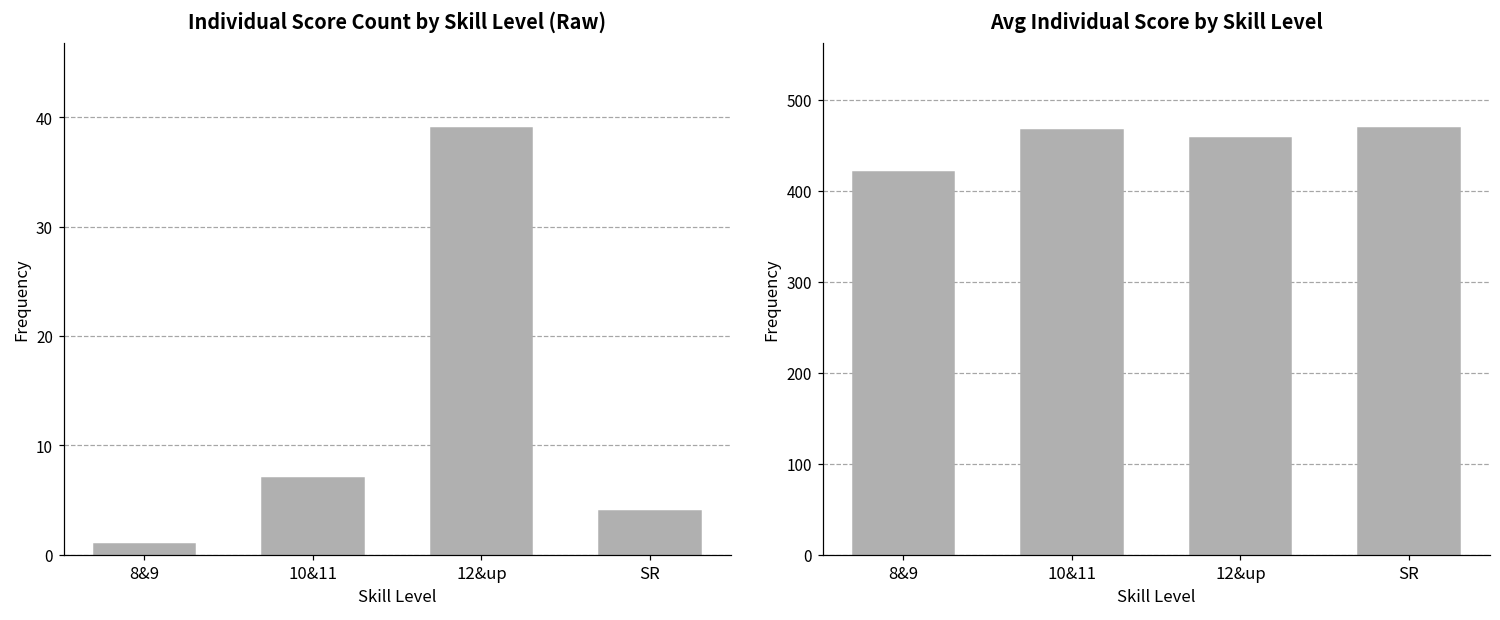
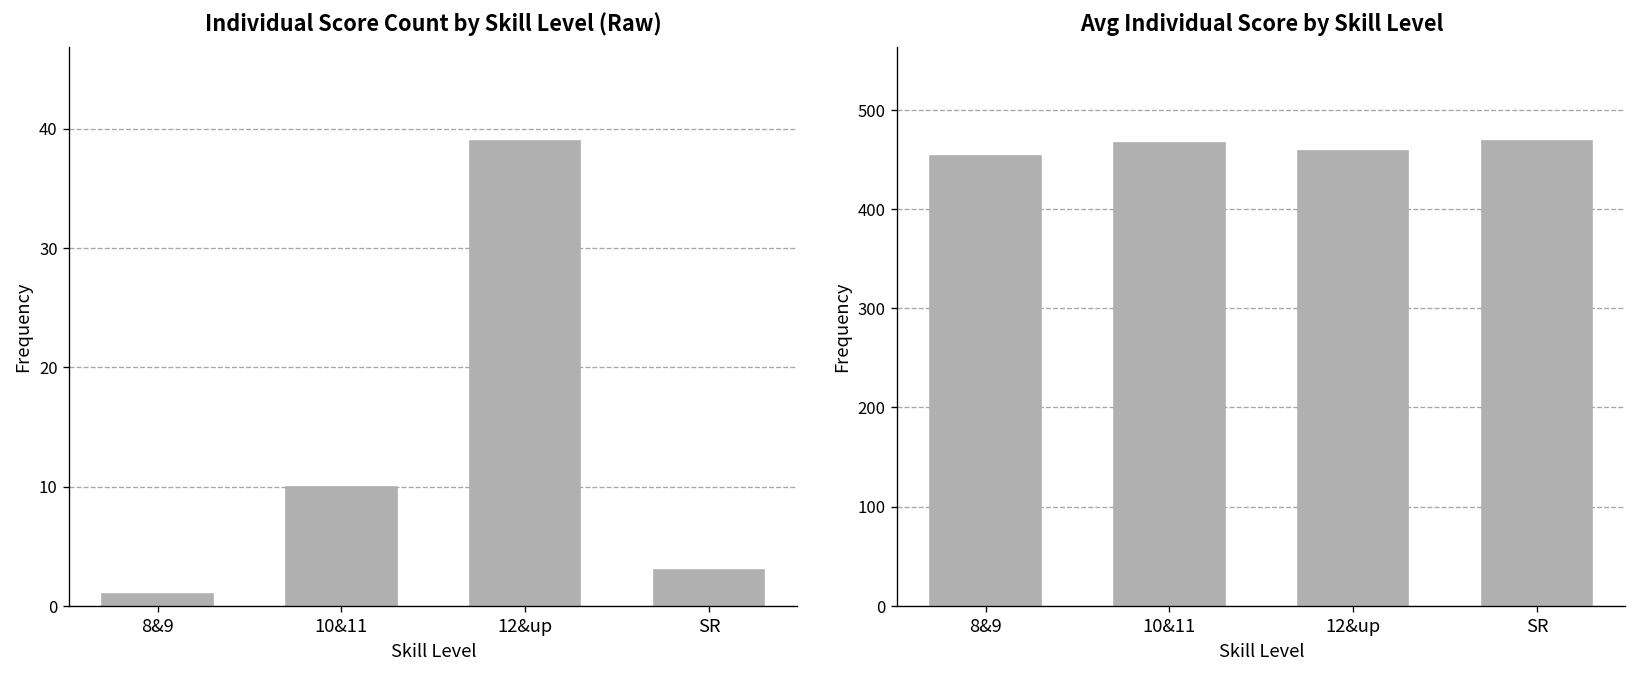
Individual Score Count by Skill Level (Raw), 10&11: 7 -> 10
Individual Score Count by Skill Level (Raw), SR: 4 -> 3
Avg Individual Score by Skill Level, 8&9: 420 -> 450
